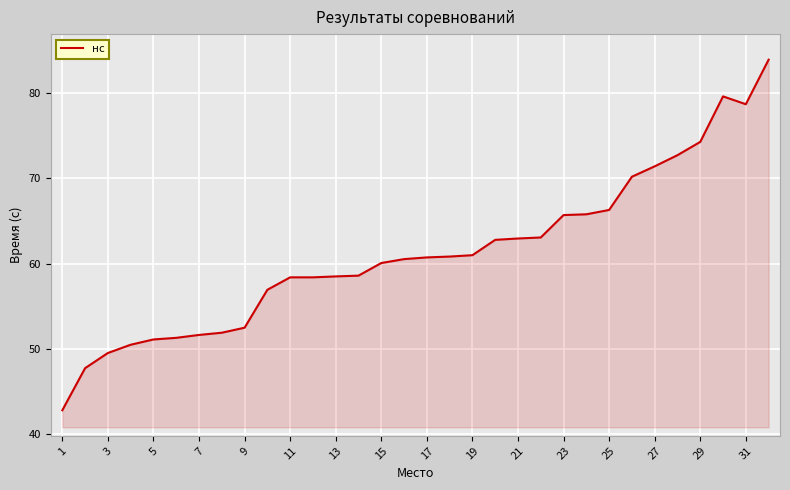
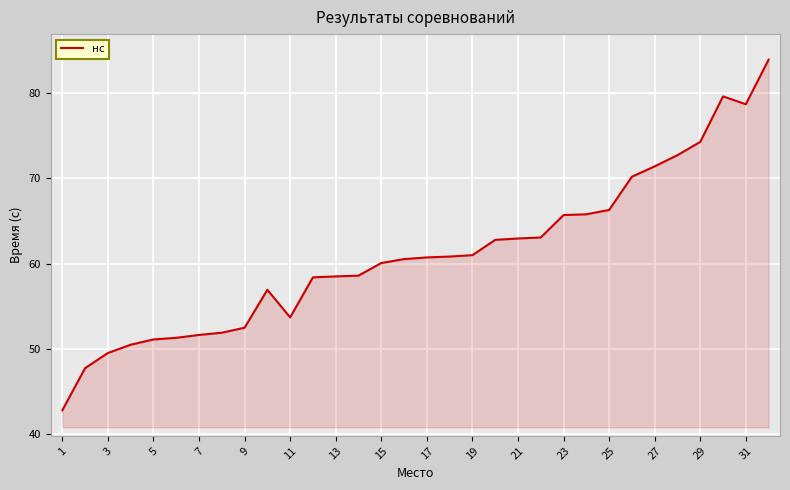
11: 58 -> 54
